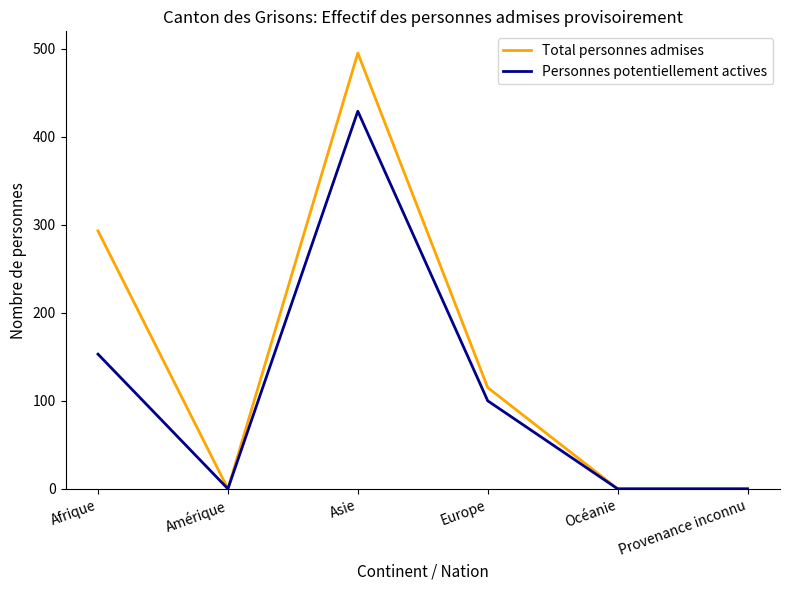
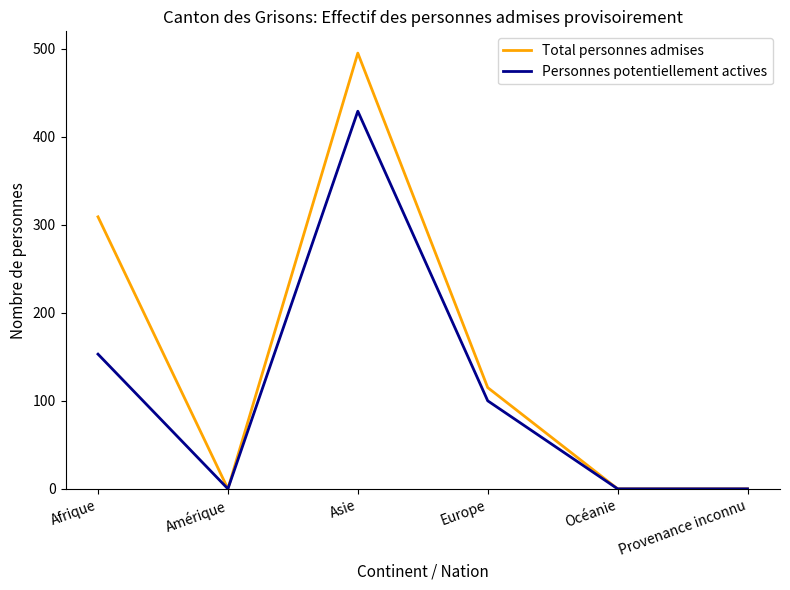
Total personnes admises, Afrique: 290 -> 310
